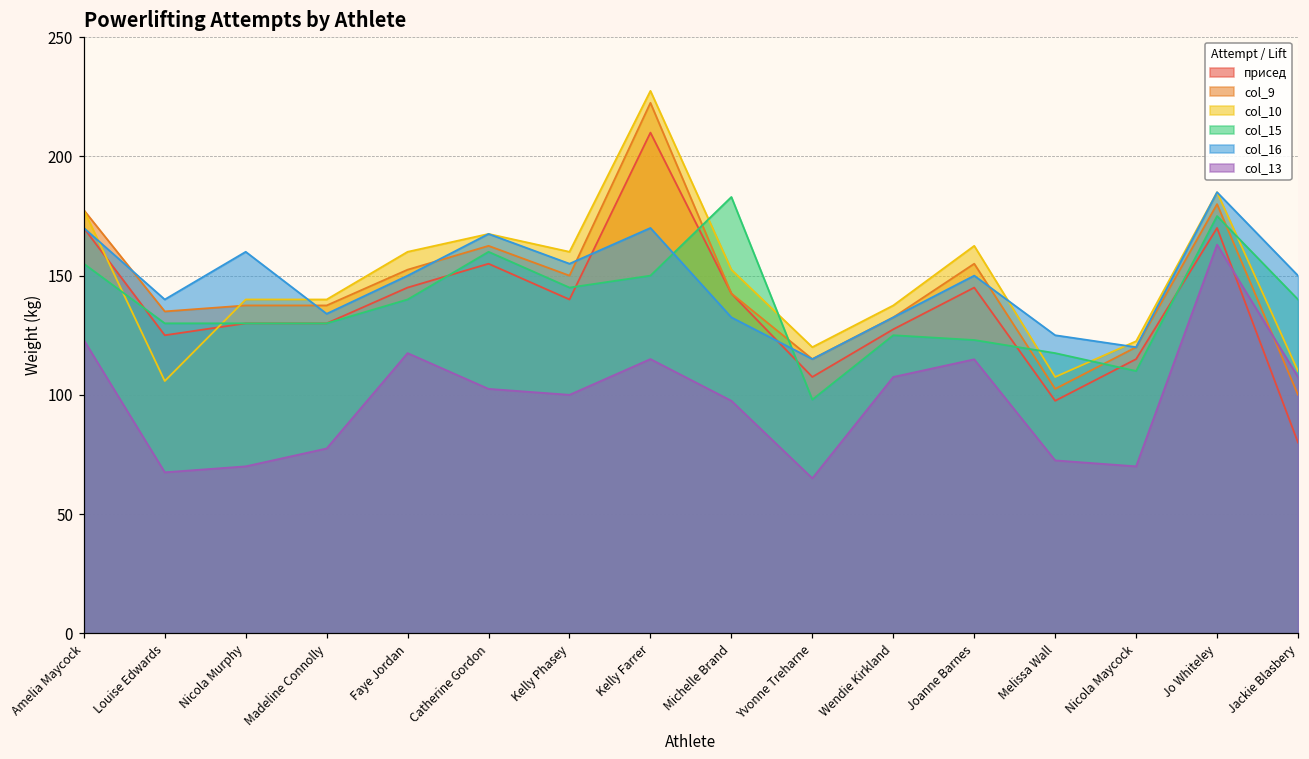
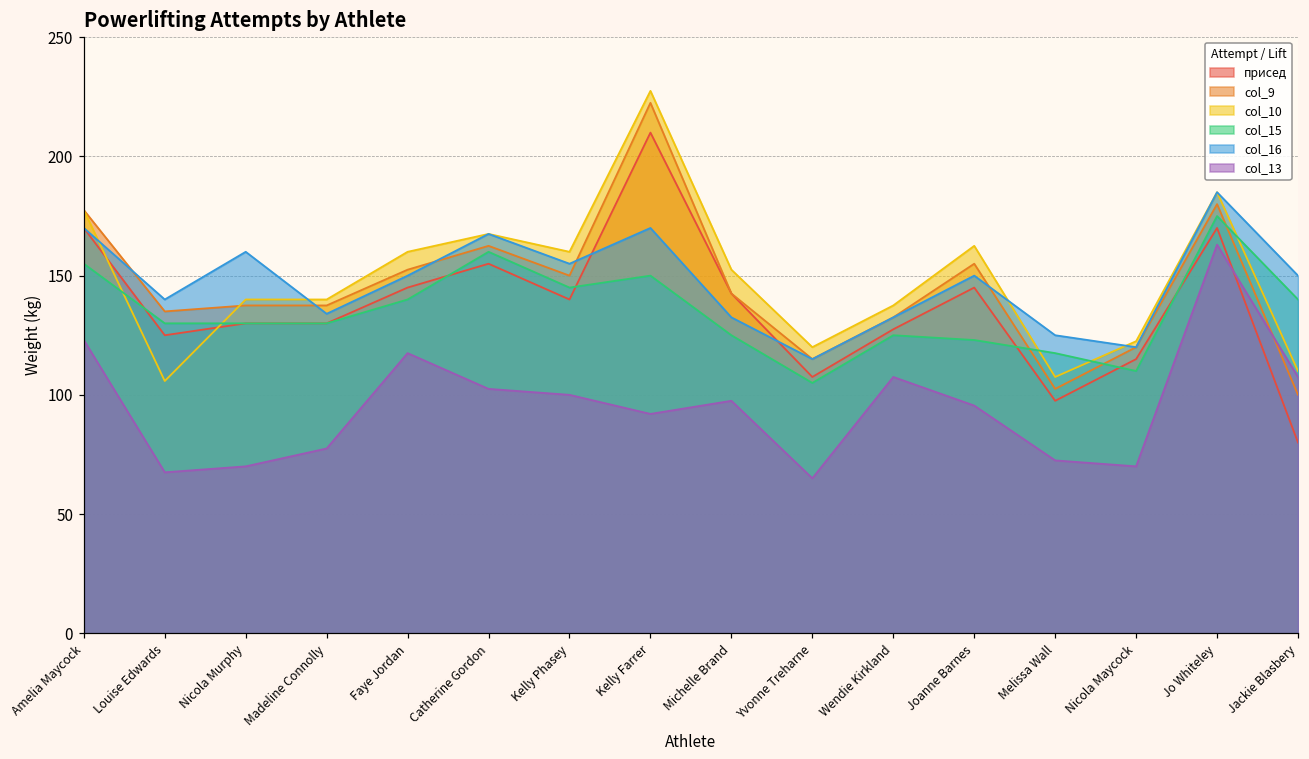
col_13, Kelly Farrer: 115 -> 92
col_15, Michelle Brand: 183 -> 125
col_15, Yvonne Treharne: 98 -> 105
col_13, Joanne Barnes: 115 -> 96
